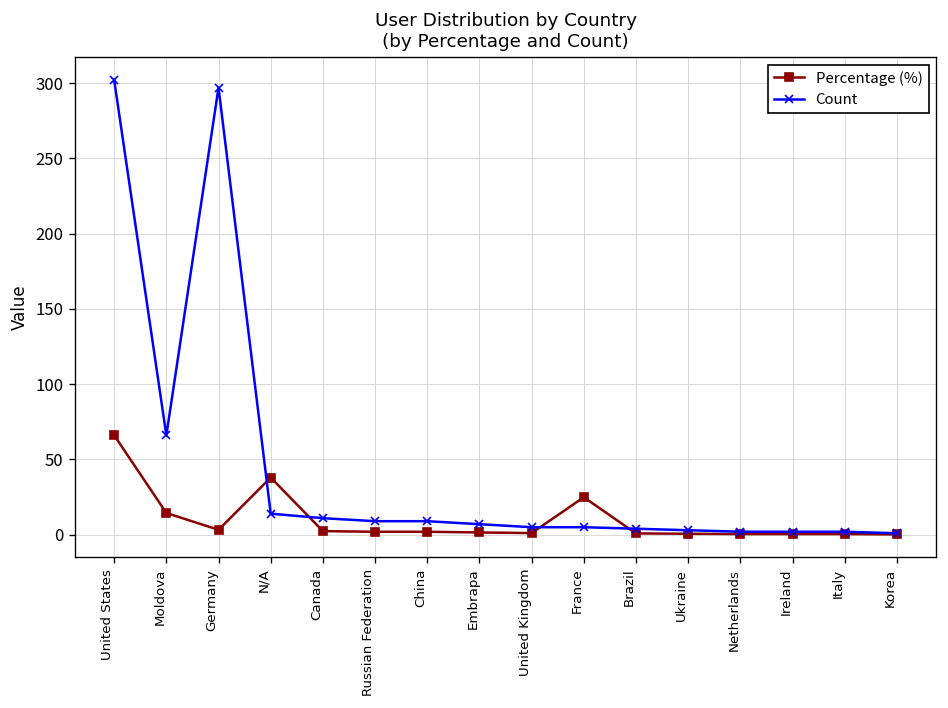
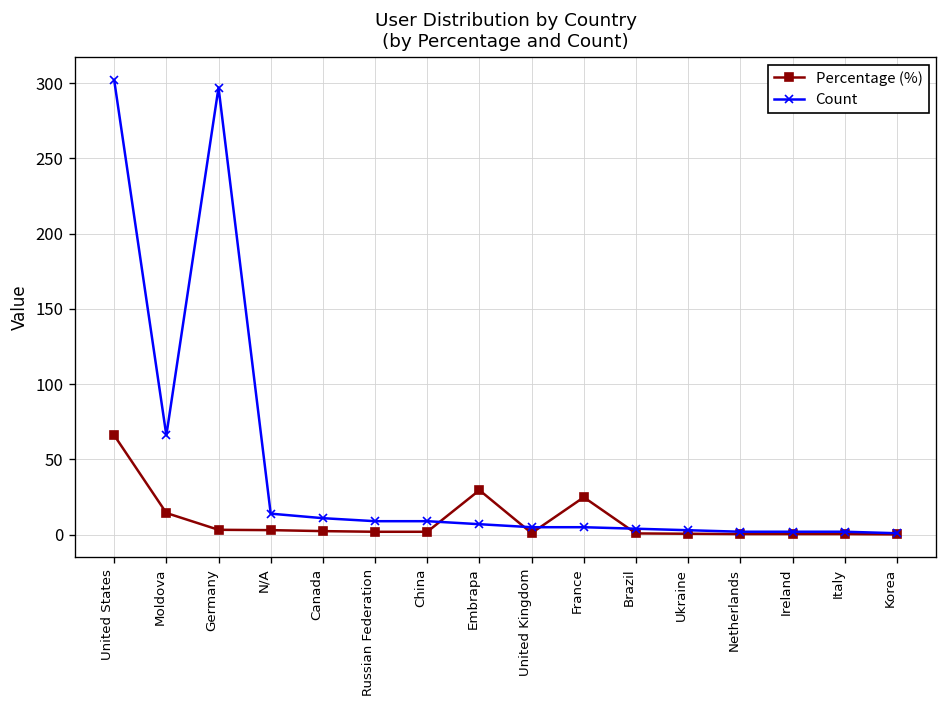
Percentage (%), N/A: 38 -> 3
Percentage (%), Embrapa: 2 -> 30
